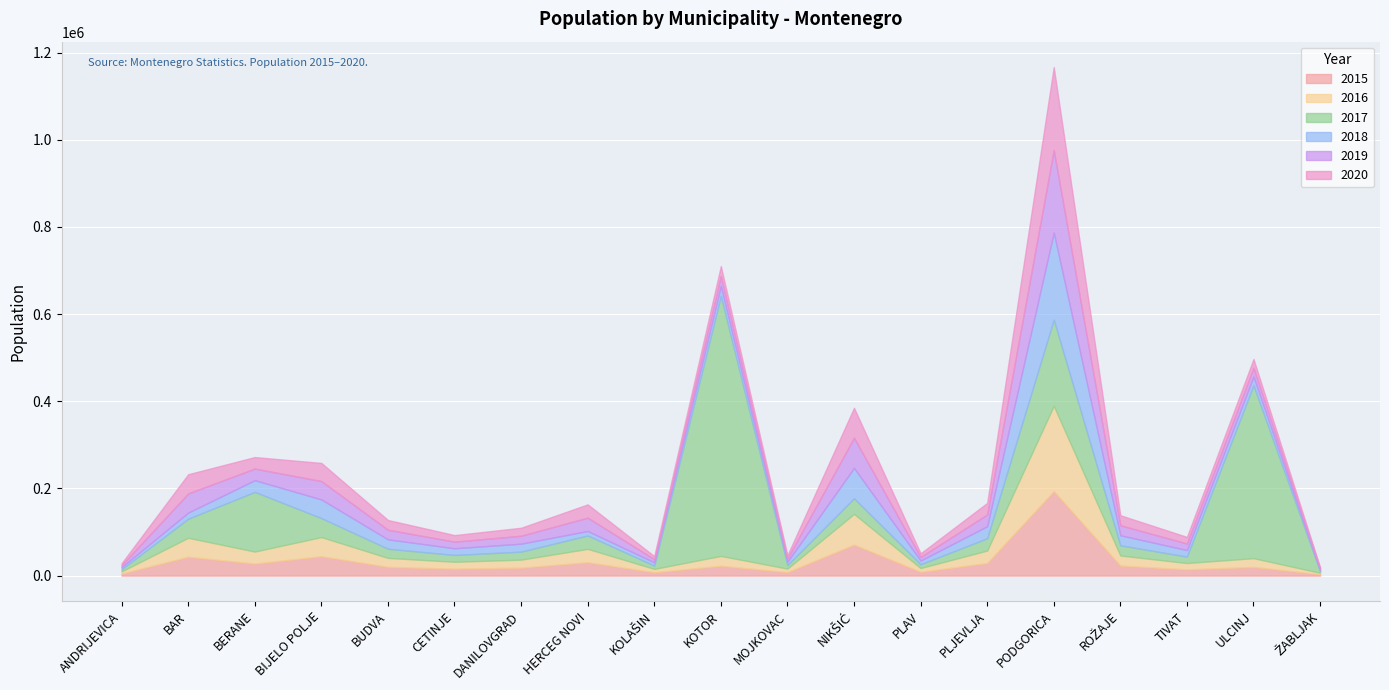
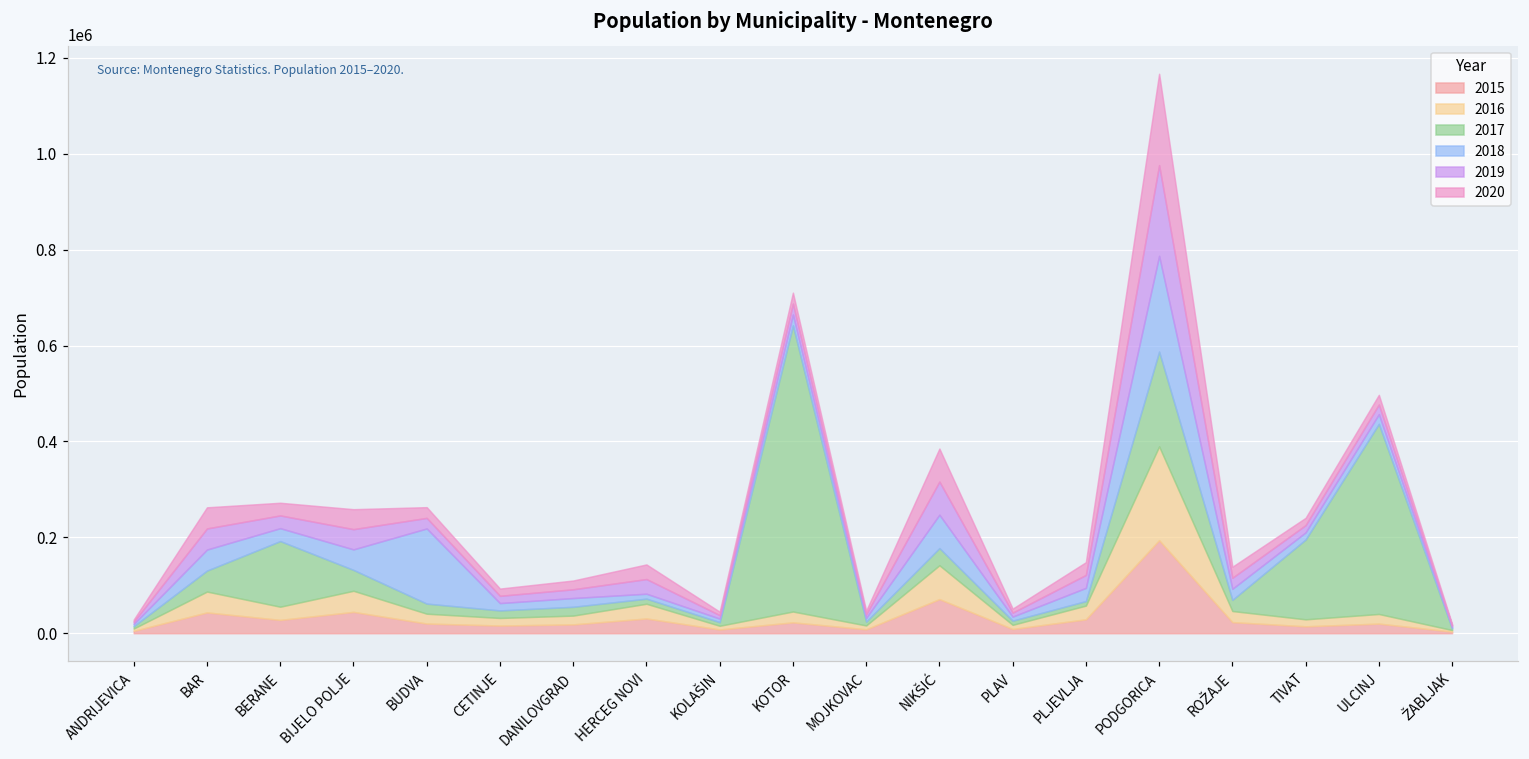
2018, BAR: 10000 -> 40000
2018, BUDVA: 20000 -> 160000
2017, HERCEG NOVI: 30000 -> 10000
2017, PLJEVLJA: 30000 -> 10000
2017, TIVAT: 10000 -> 170000
